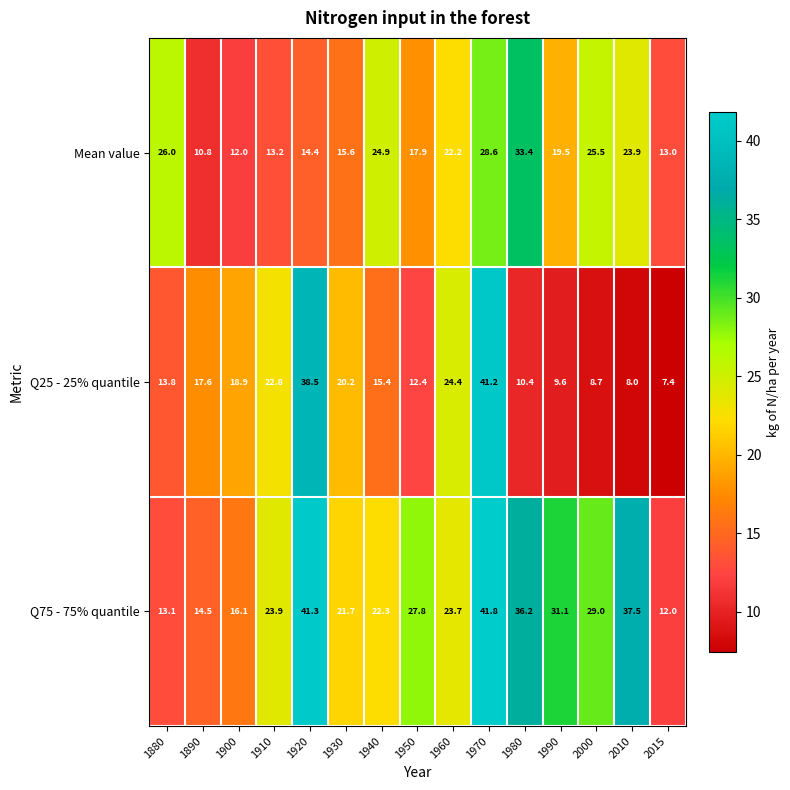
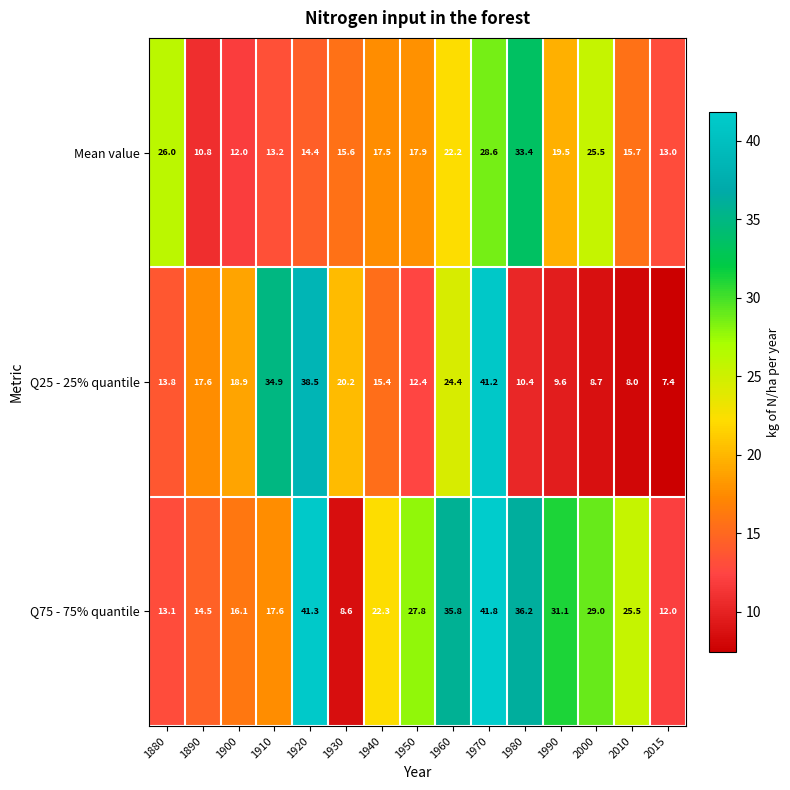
Mean value, 1940: 24.9 -> 17.5
Mean value, 2010: 23.9 -> 15.7
Q25 - 25% quantile, 1910: 22.8 -> 34.9
Q75 - 75% quantile, 1910: 23.9 -> 17.6
Q75 - 75% quantile, 1930: 21.7 -> 8.6
Q75 - 75% quantile, 1960: 23.7 -> 35.8
Q75 - 75% quantile, 2010: 37.5 -> 25.5
